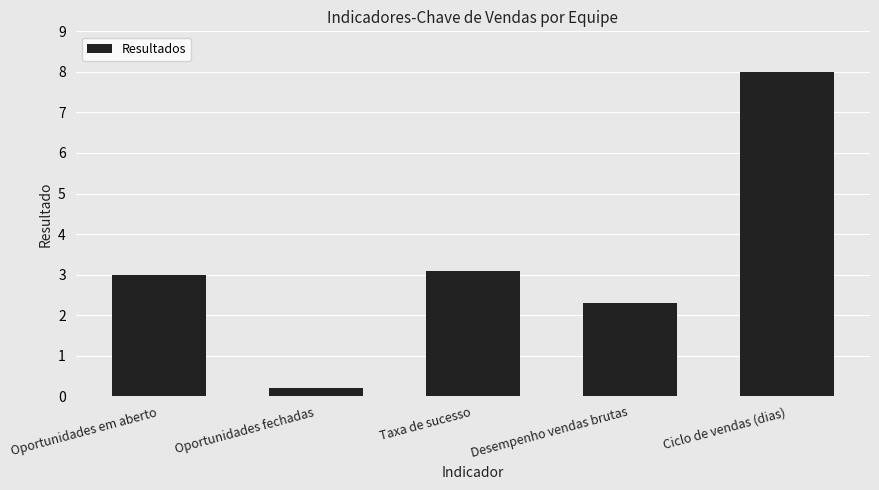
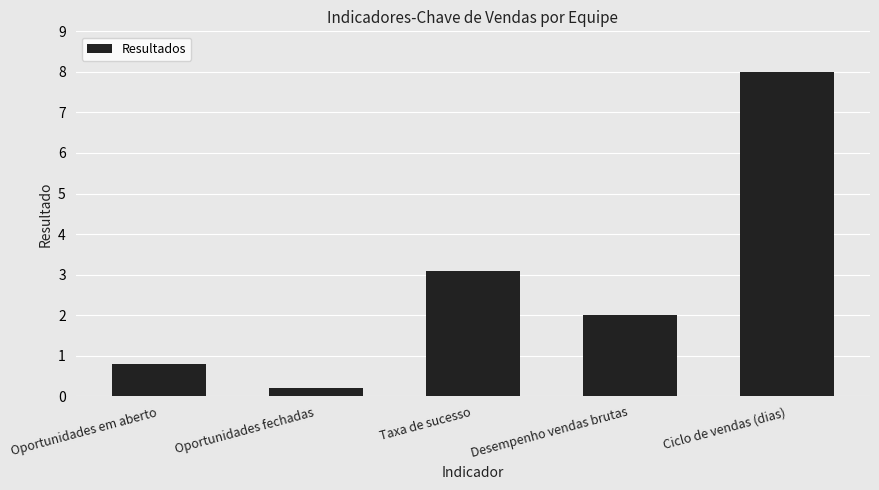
Oportunidades em aberto: 3.0 -> 0.8
Desempenho vendas brutas: 2.3 -> 2.0
